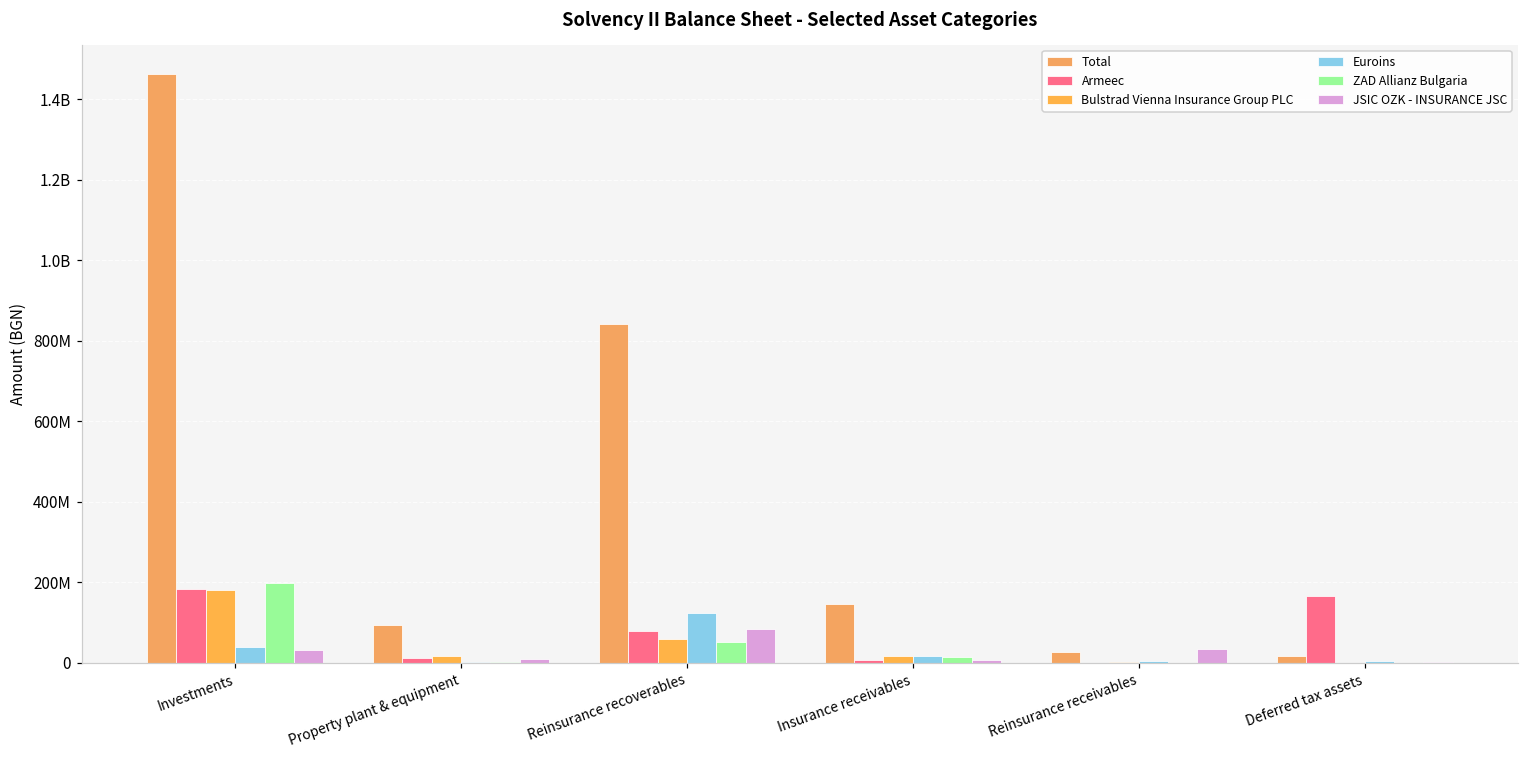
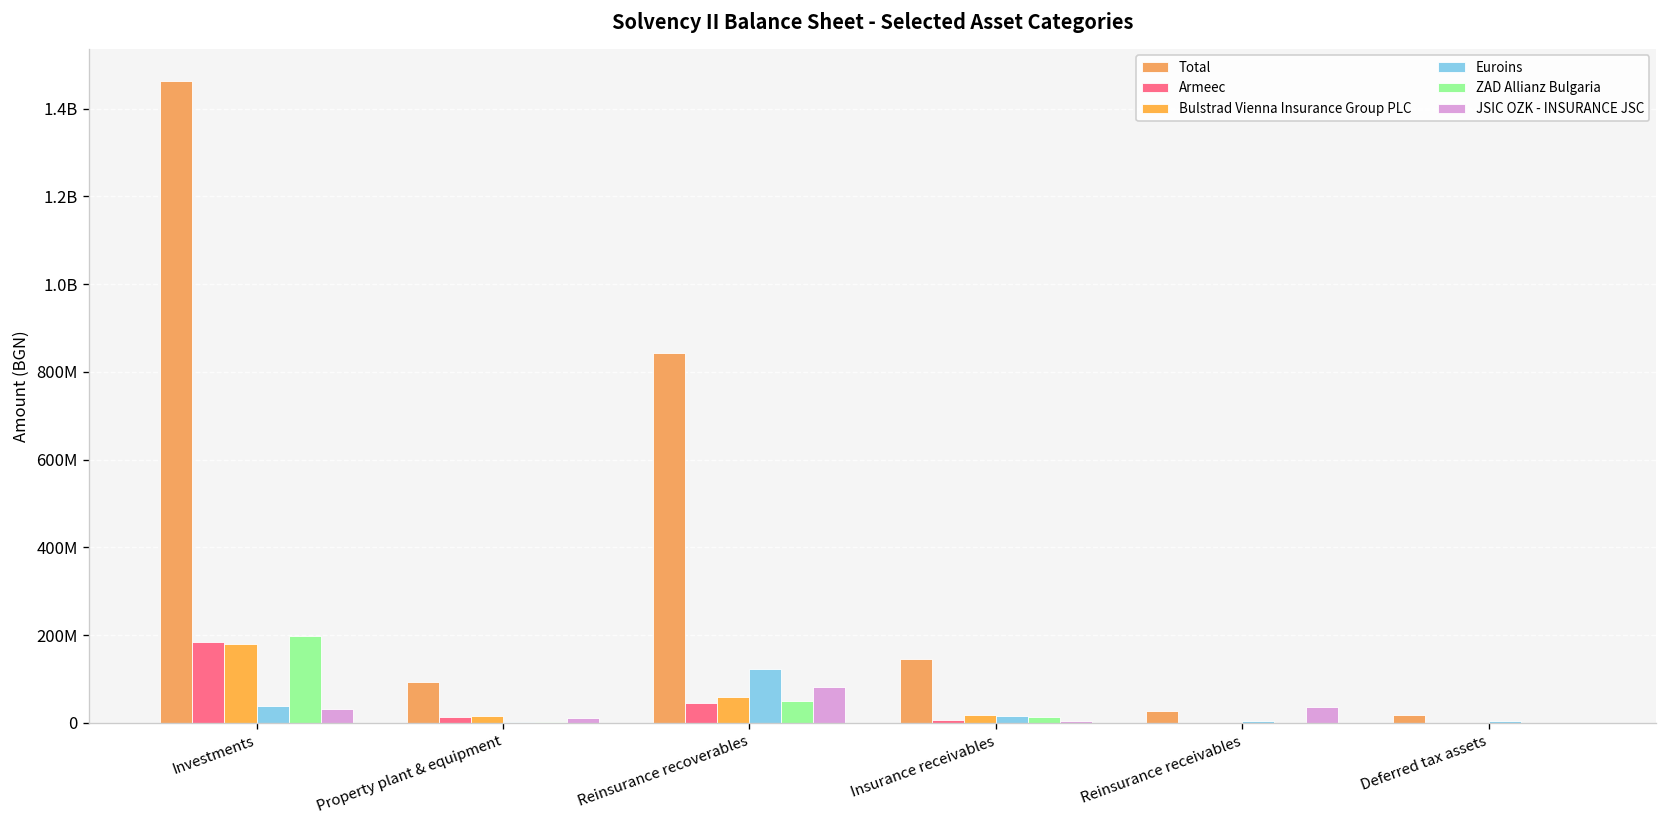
Armeec, Reinsurance recoverables: 80000000 -> 50000000
Armeec, Deferred tax assets: 170000000 -> 0
